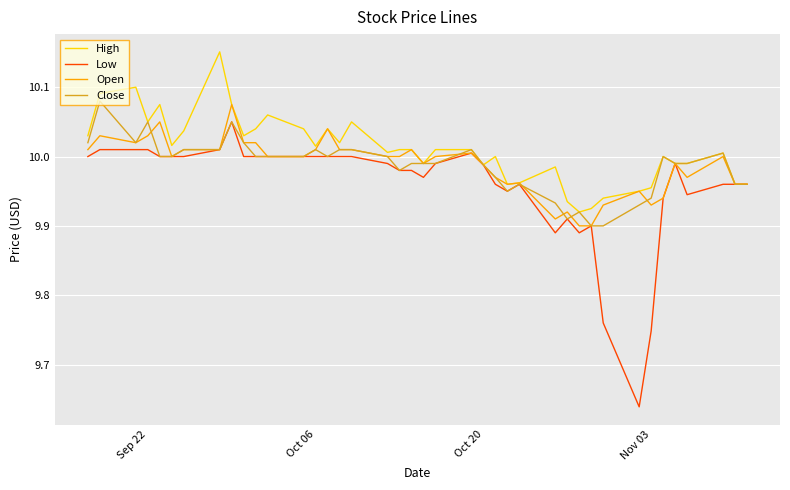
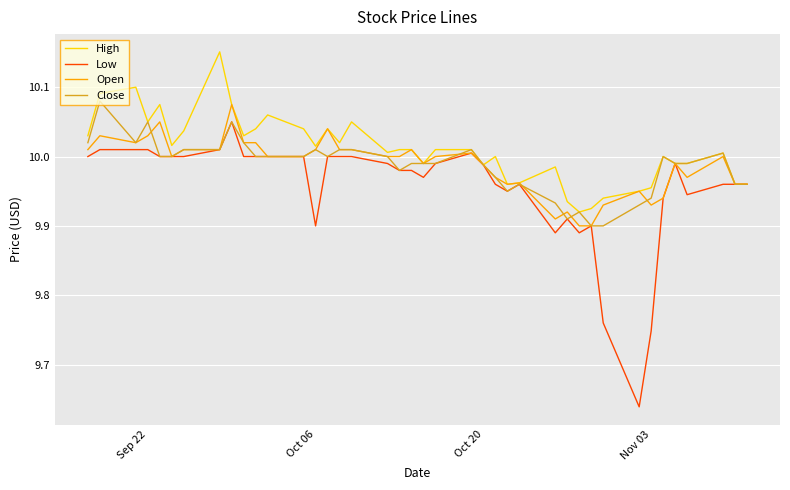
Low, Oct 06: 10.0 -> 9.9
